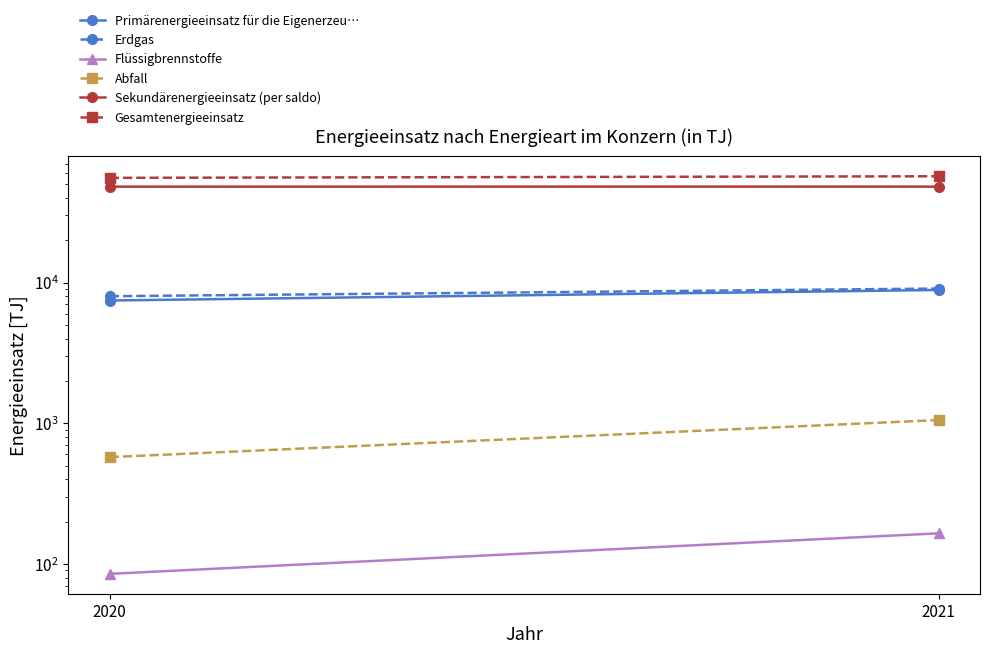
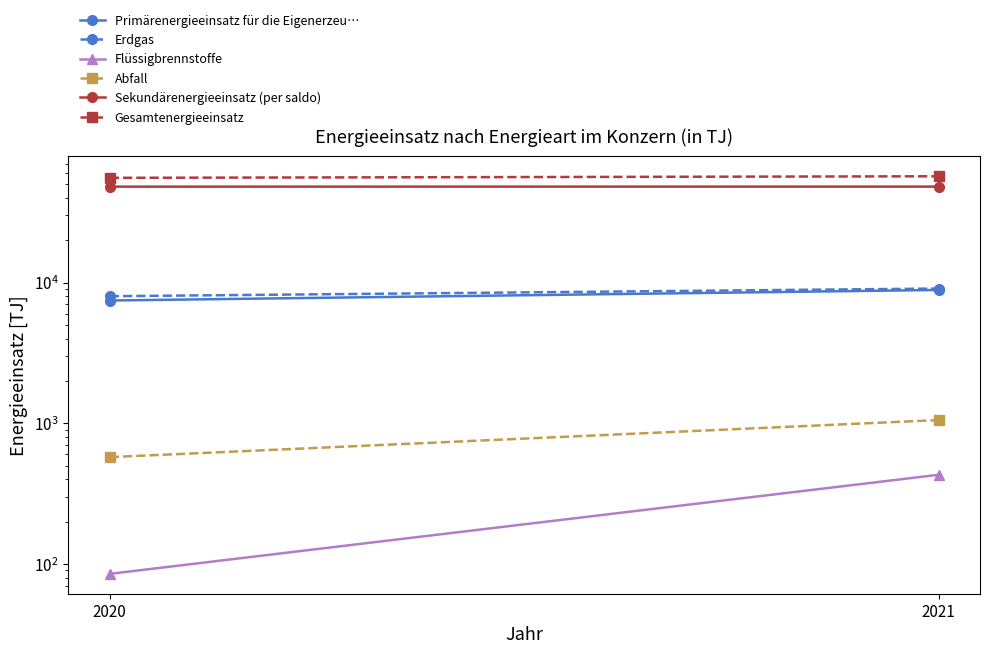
Flüssigbrennstoffe, 2021: 170 -> 430
